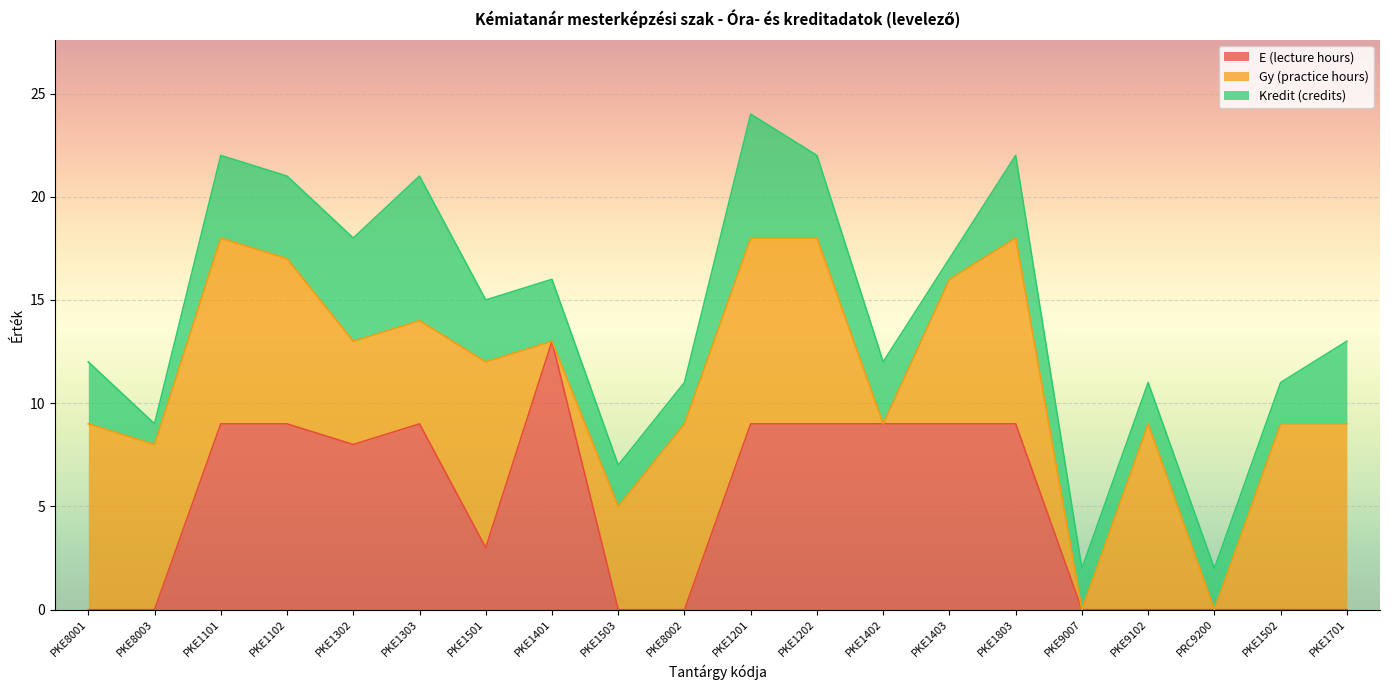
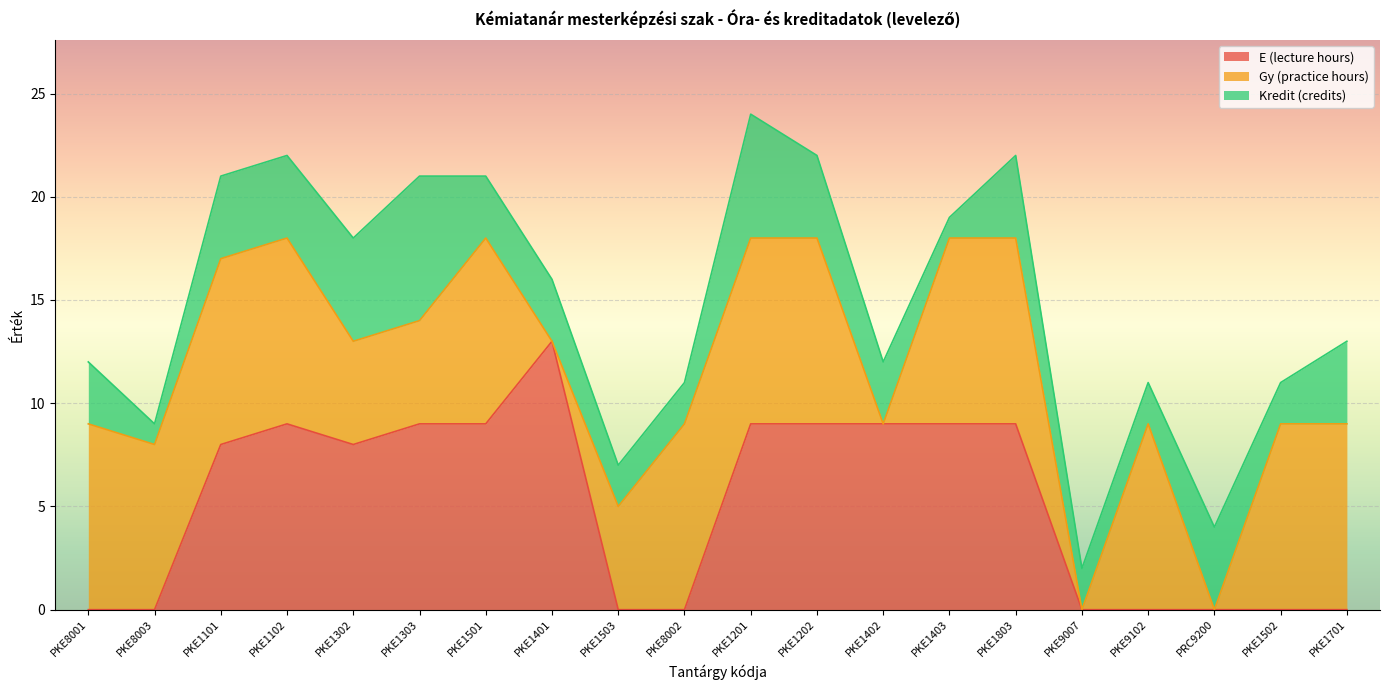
E (lecture hours), PKE1101: 9 -> 8
Gy (practice hours), PKE1102: 8 -> 9
E (lecture hours), PKE1501: 3 -> 9
Gy (practice hours), PKE1403: 7 -> 9
Kredit (credits), PRC9200: 2 -> 4
